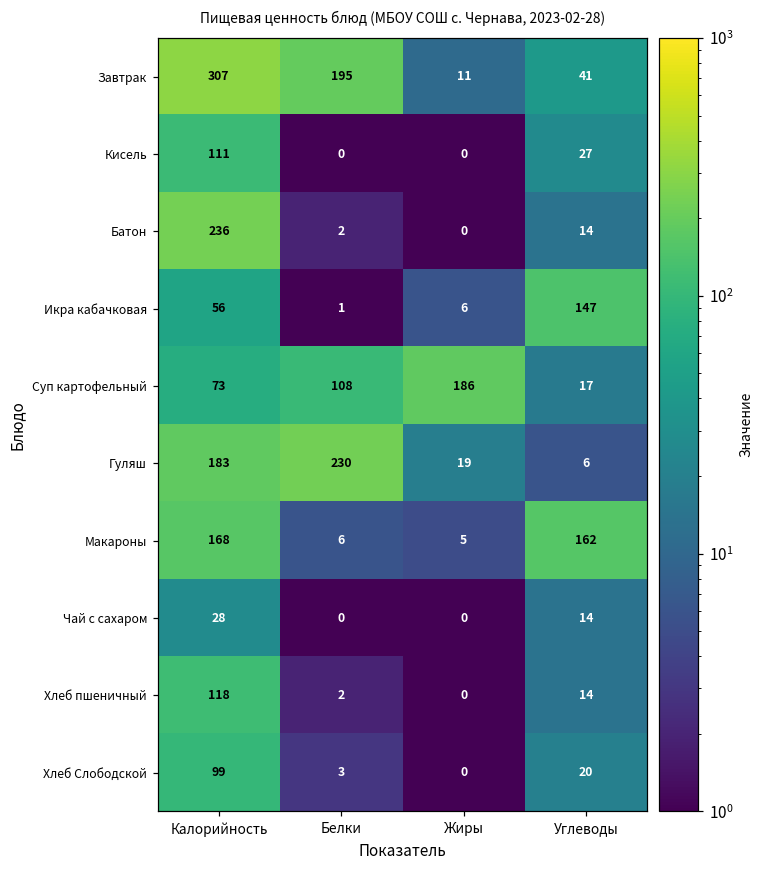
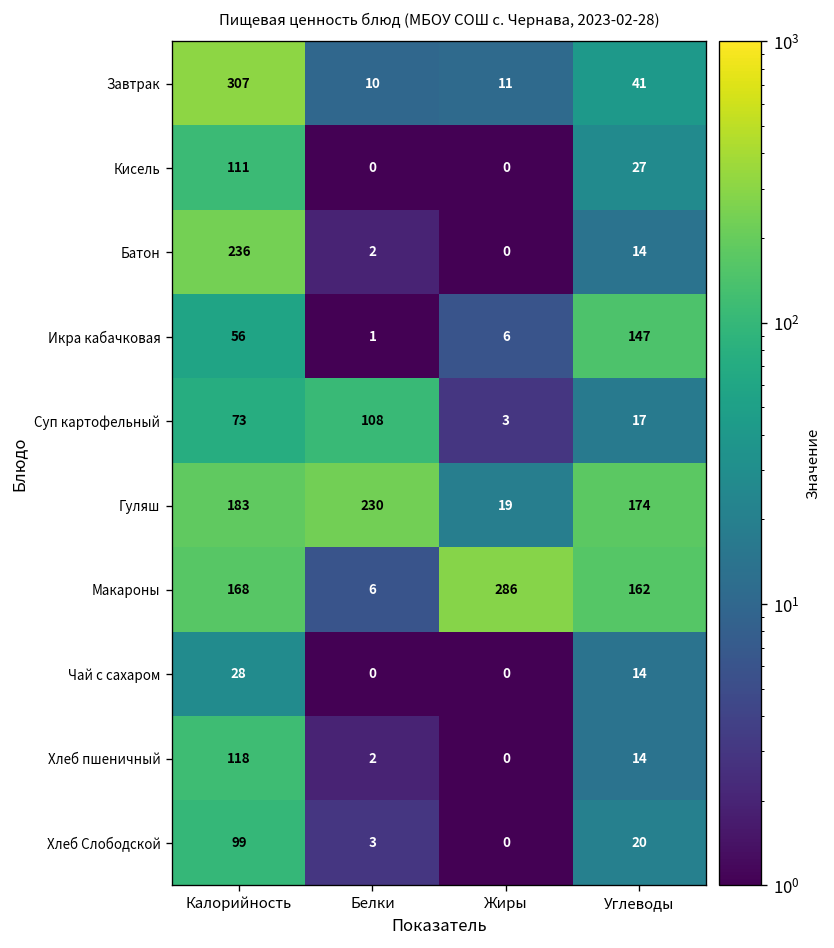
Завтрак, Белки: 195 -> 10
Суп картофельный, Жиры: 186 -> 3
Гуляш, Углеводы: 6 -> 174
Макароны, Жиры: 5 -> 286
